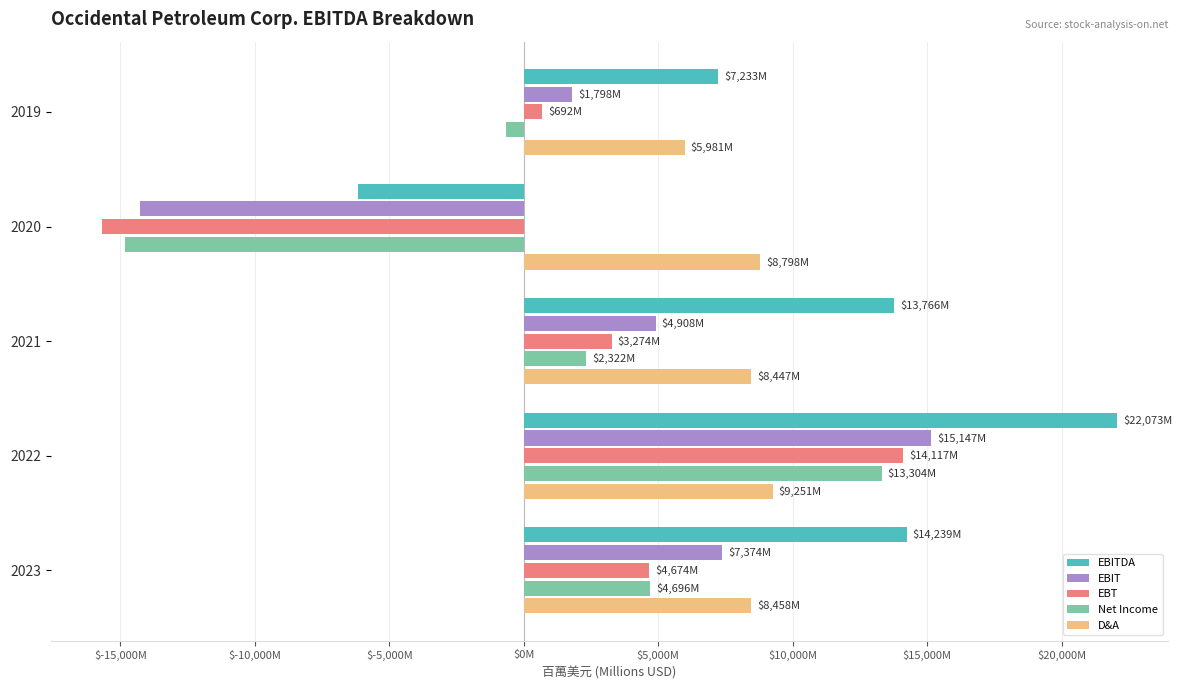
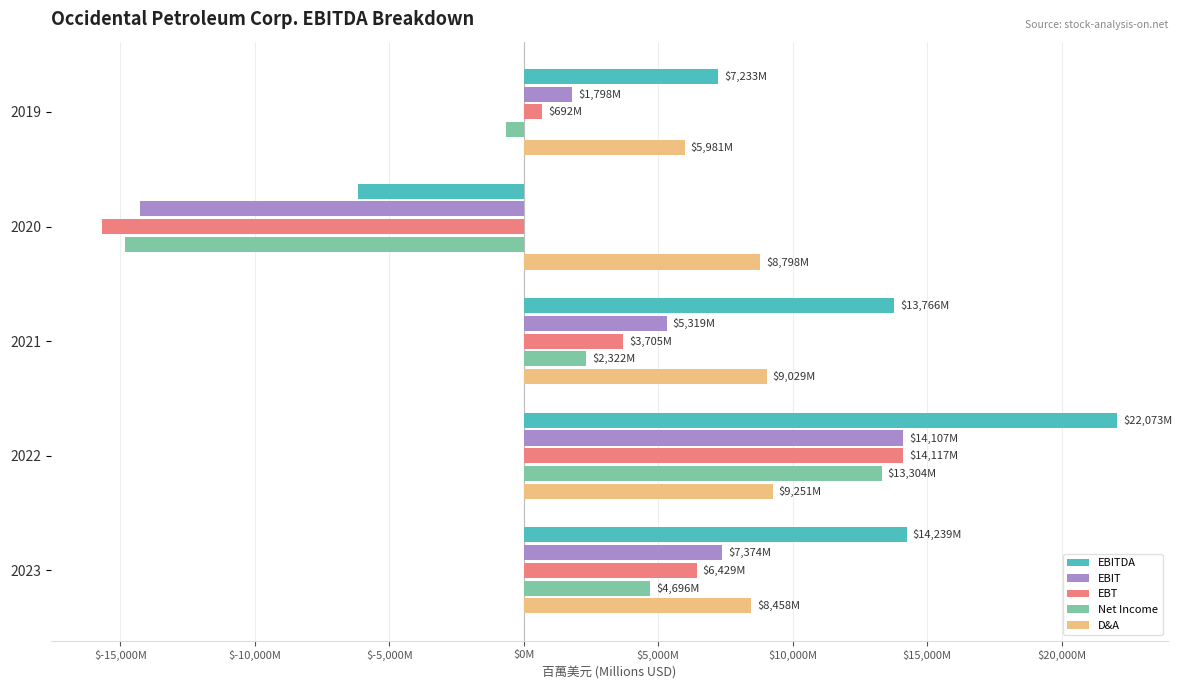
EBIT, 2021: $4,908M -> $5,319M
EBT, 2021: $3,274M -> $3,705M
D&A, 2021: $8,447M -> $9,029M
EBIT, 2022: $15,147M -> $14,107M
EBT, 2023: $4,674M -> $6,429M
